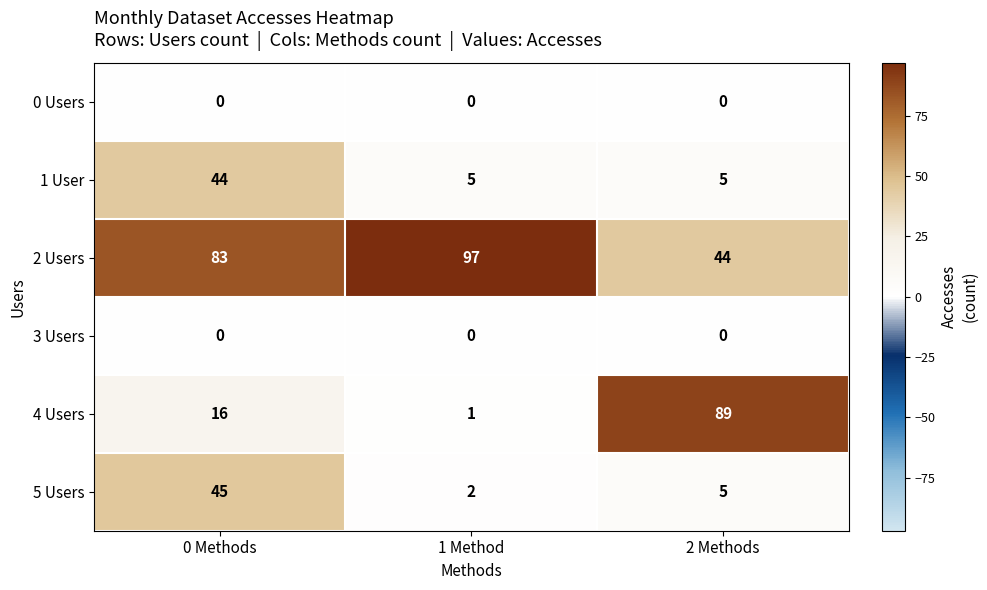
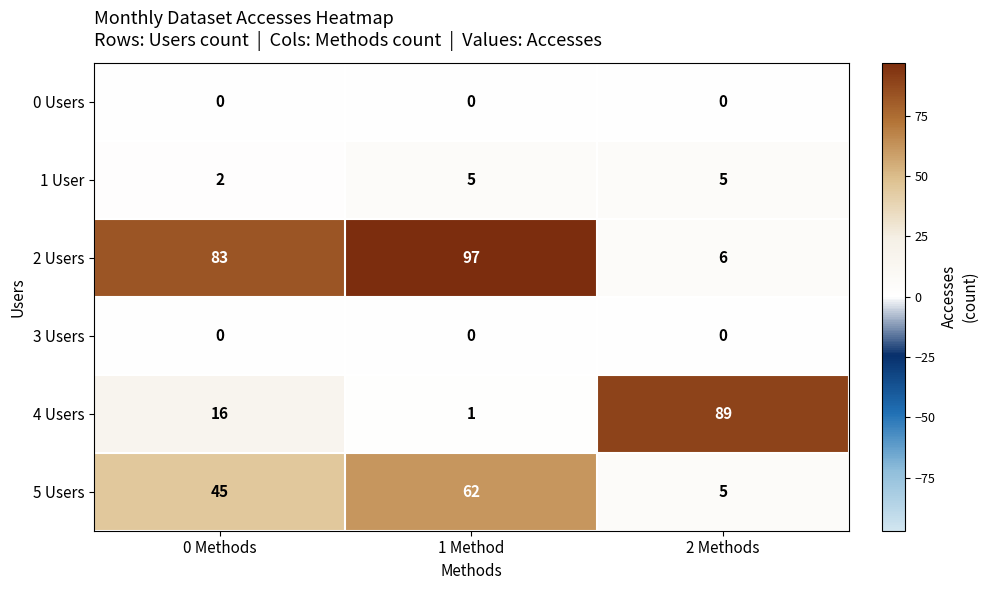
1 User, 0 Methods: 44 -> 2
2 Users, 2 Methods: 44 -> 6
5 Users, 1 Method: 2 -> 62
